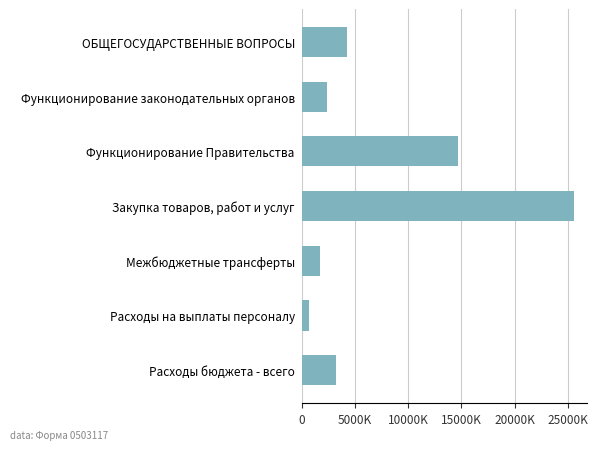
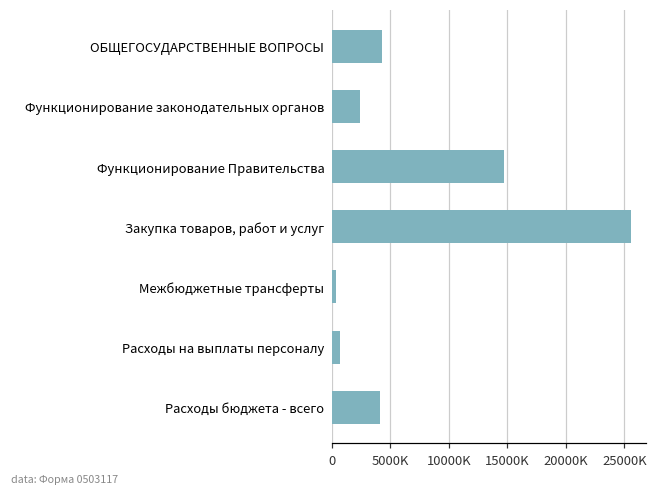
Межбюджетные трансферты: 1700000 -> 300000
Расходы бюджета - всего: 3200000 -> 4100000
